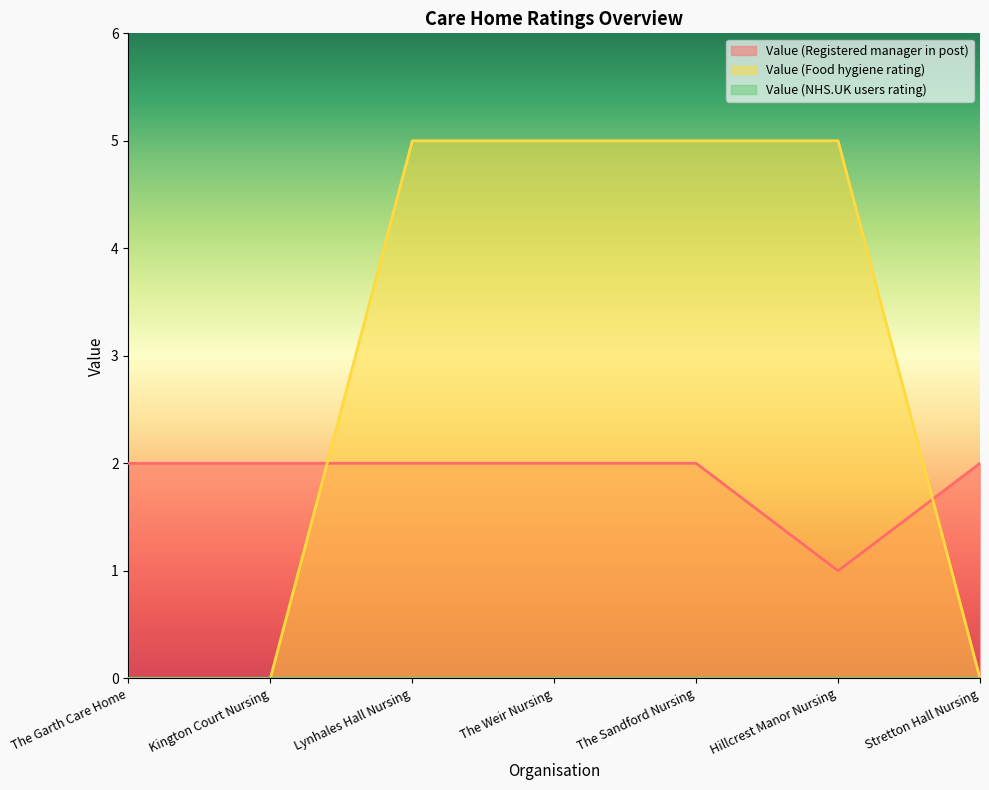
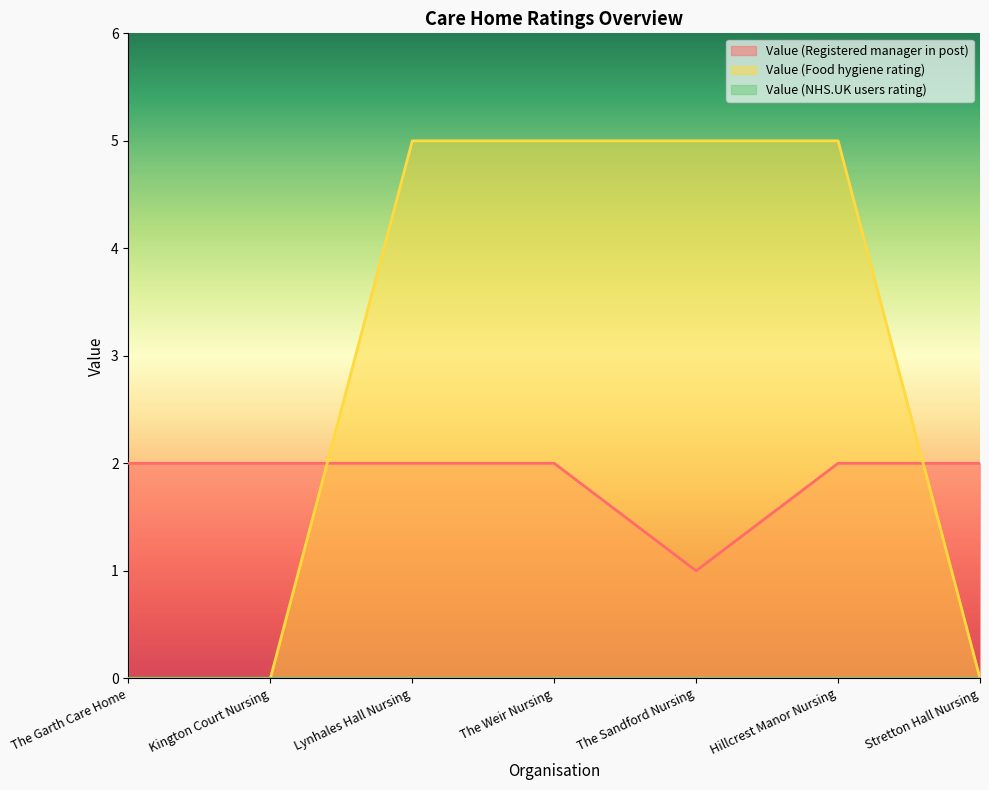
Value (Registered manager in post), The Sandford Nursing: 2 -> 1
Value (Registered manager in post), Hillcrest Manor Nursing: 1 -> 2
